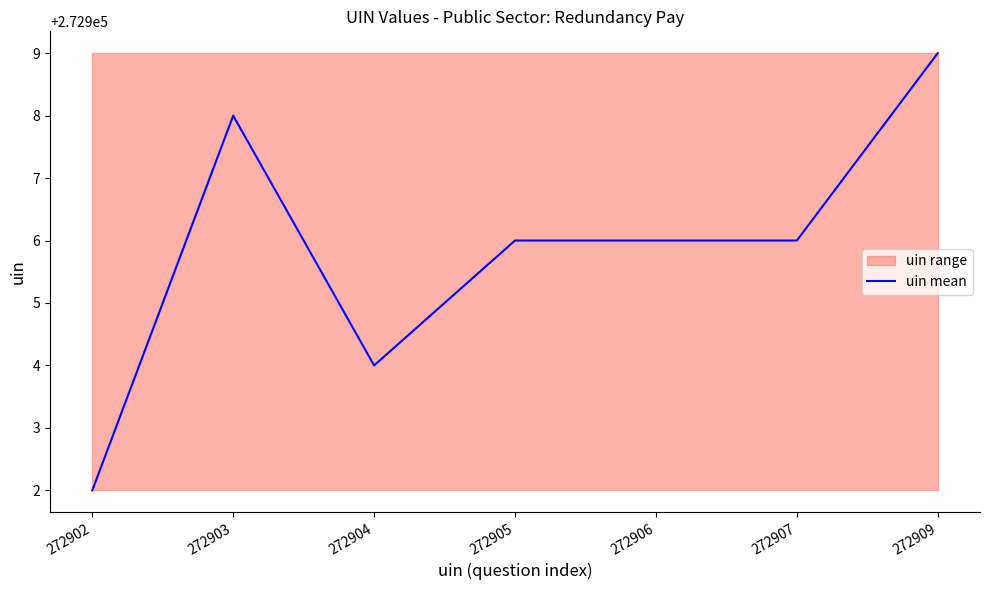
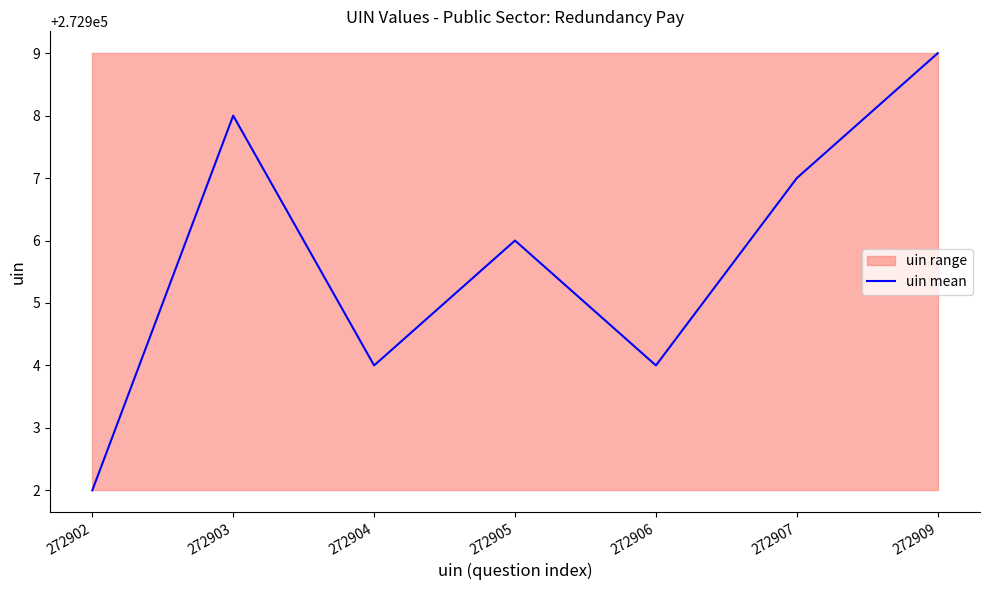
uin mean, 272906: 272906 -> 272904
uin mean, 272907: 272906 -> 272907
